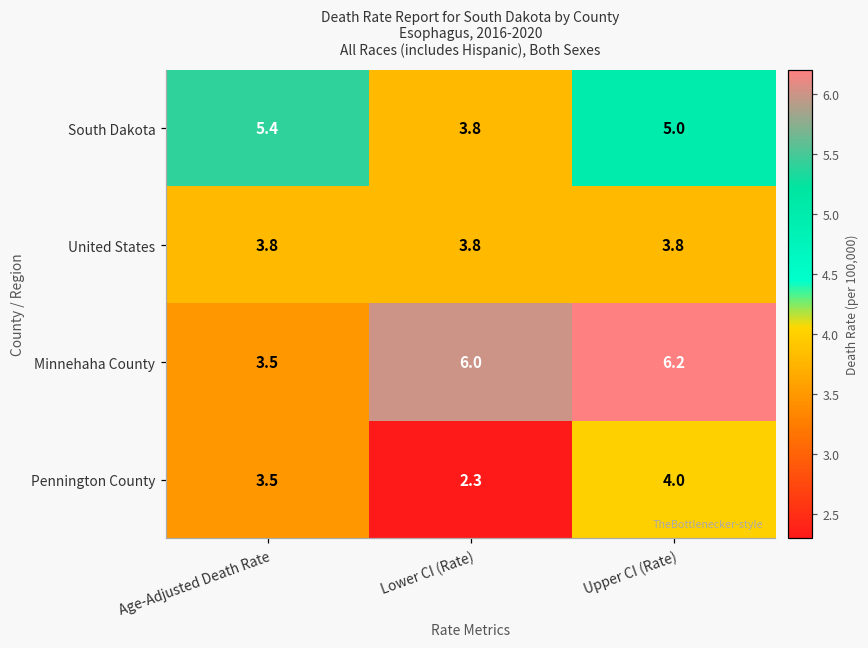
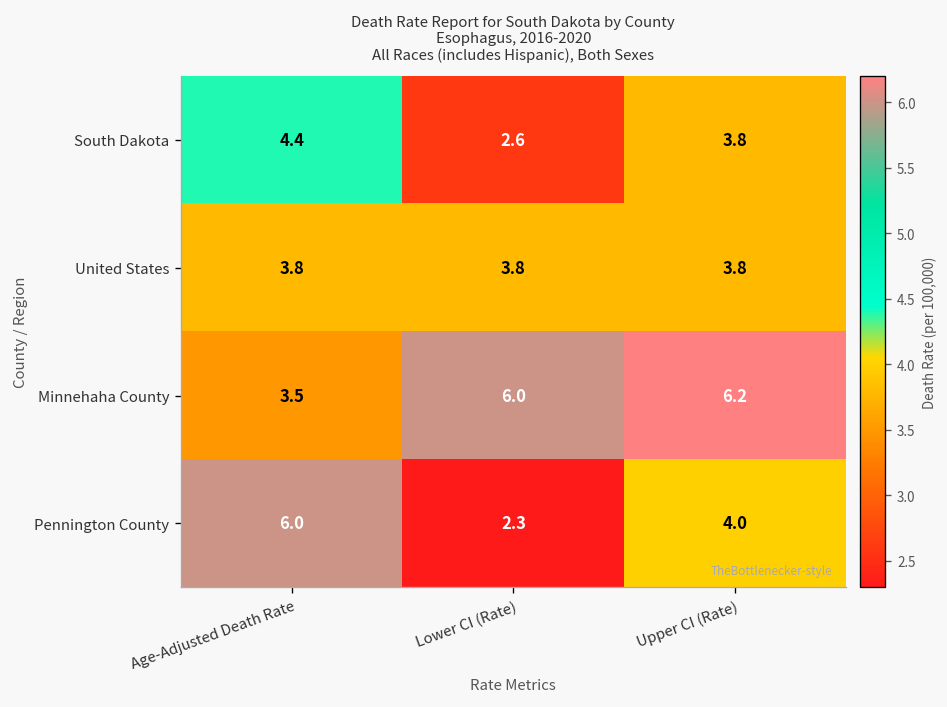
South Dakota, Age-Adjusted Death Rate: 5.4 -> 4.4
South Dakota, Lower CI (Rate): 3.8 -> 2.6
South Dakota, Upper CI (Rate): 5.0 -> 3.8
Pennington County, Age-Adjusted Death Rate: 3.5 -> 6.0
